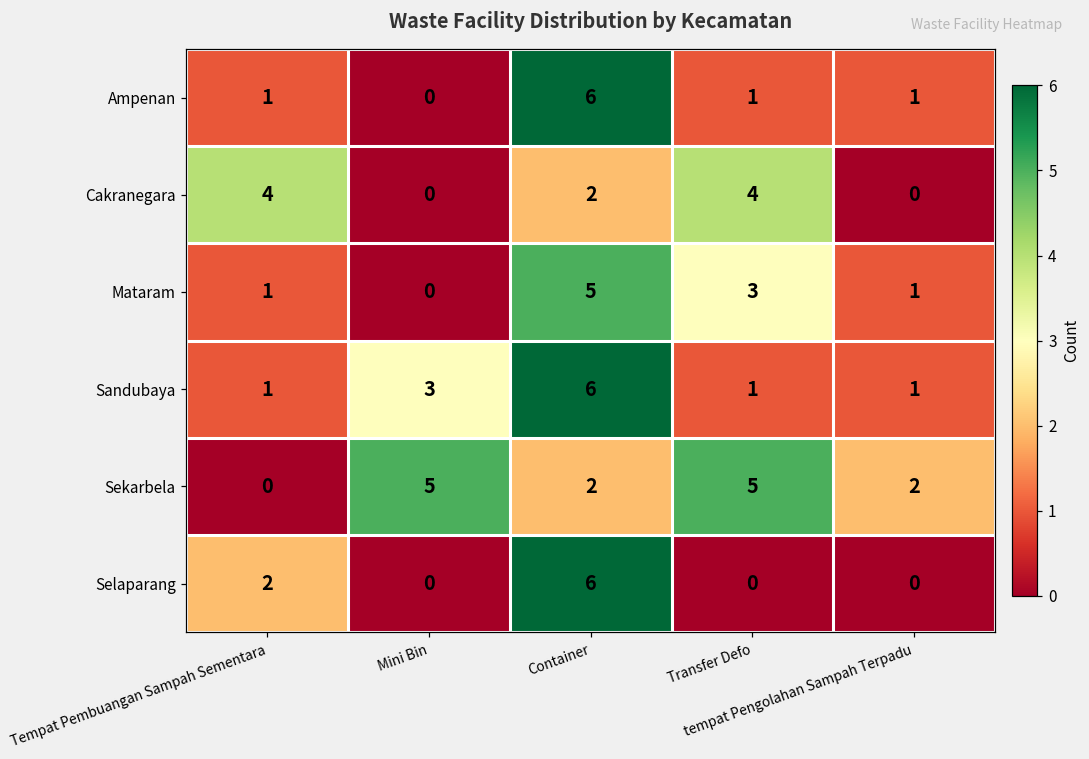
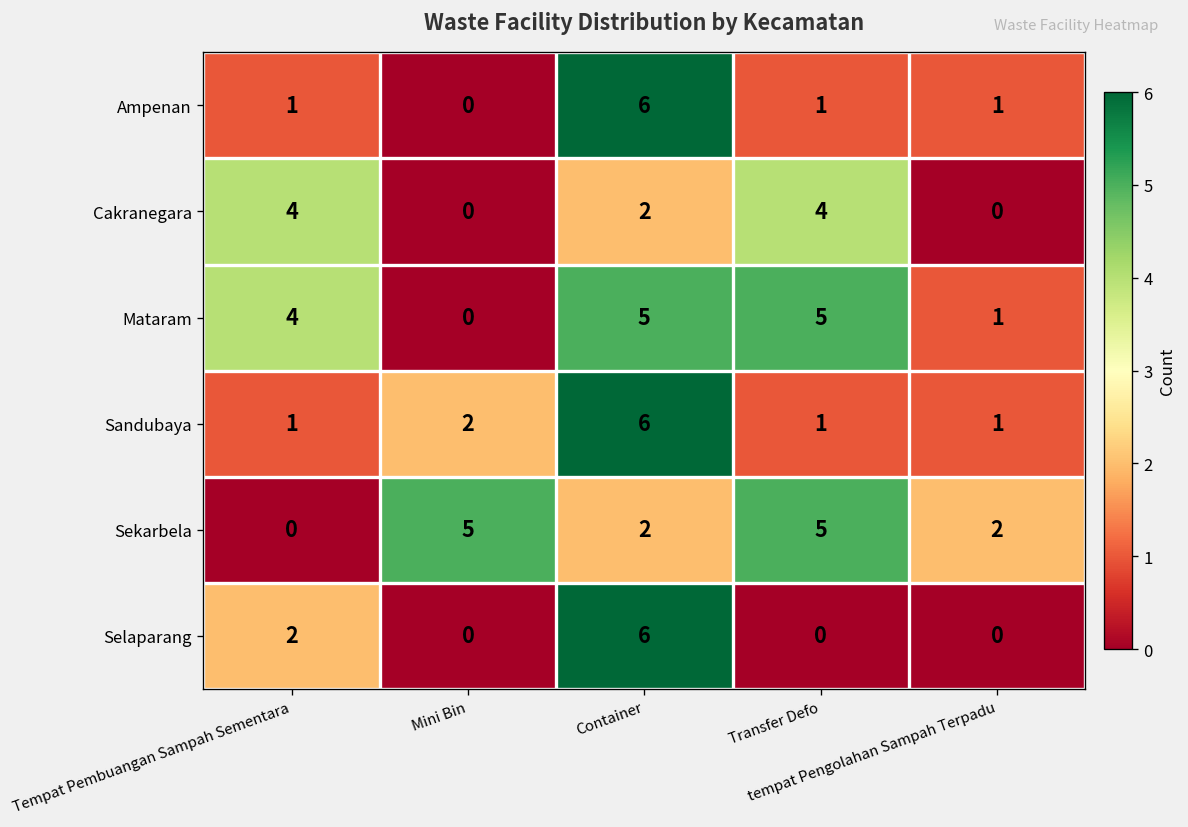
Mataram, Tempat Pembuangan Sampah Sementara: 1 -> 4
Mataram, Transfer Defo: 3 -> 5
Sandubaya, Mini Bin: 3 -> 2
